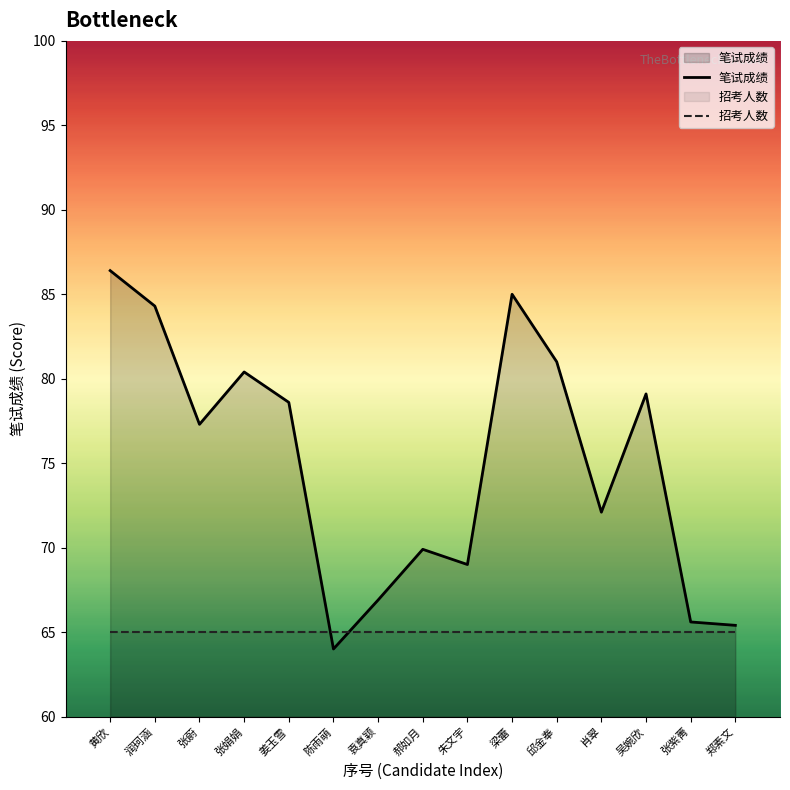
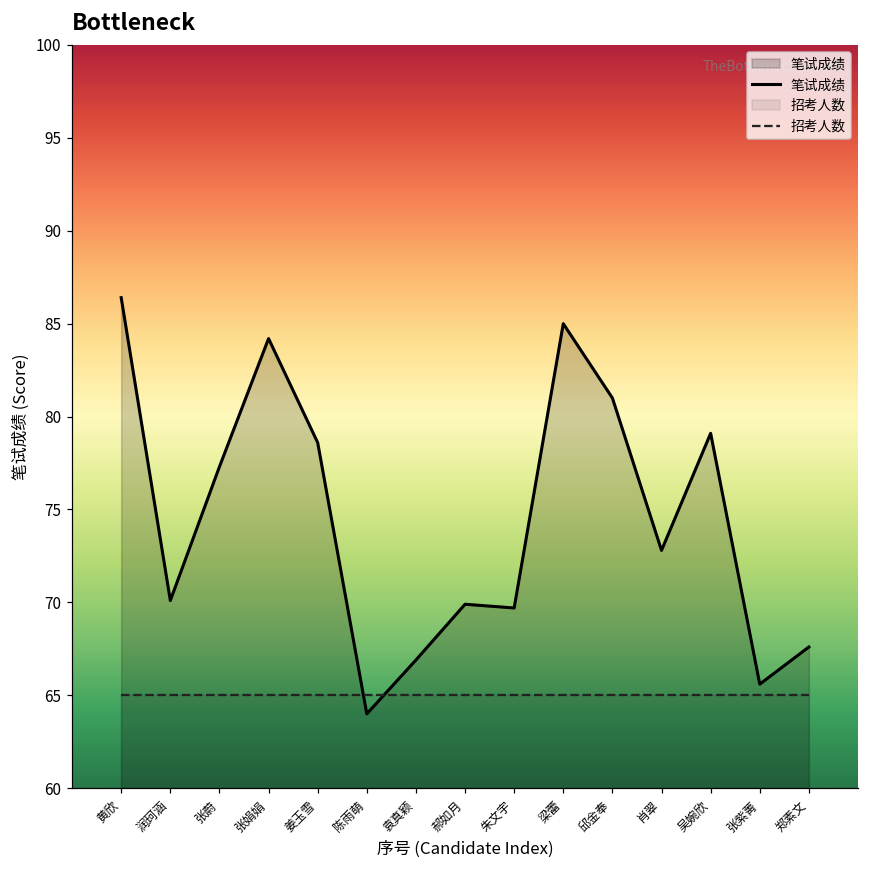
笔试成绩, 润珂涵: 84.3 -> 70.1
笔试成绩, 张娟娟: 80.4 -> 84.2
笔试成绩, 朱文宇: 69.0 -> 69.7
笔试成绩, 肖翠: 72.1 -> 72.8
笔试成绩, 郑素文: 65.4 -> 67.6
